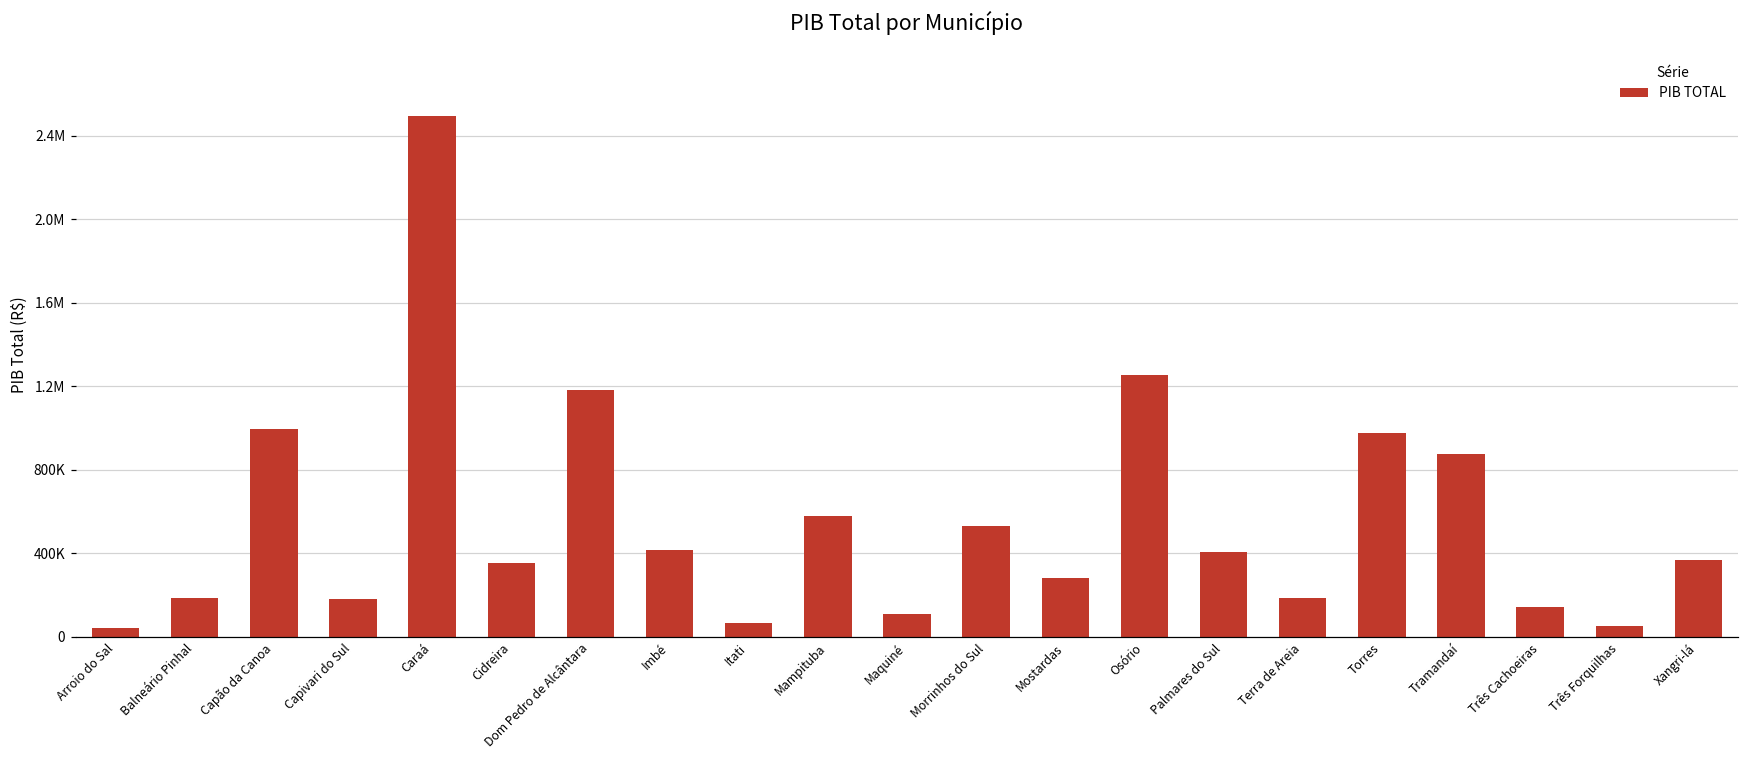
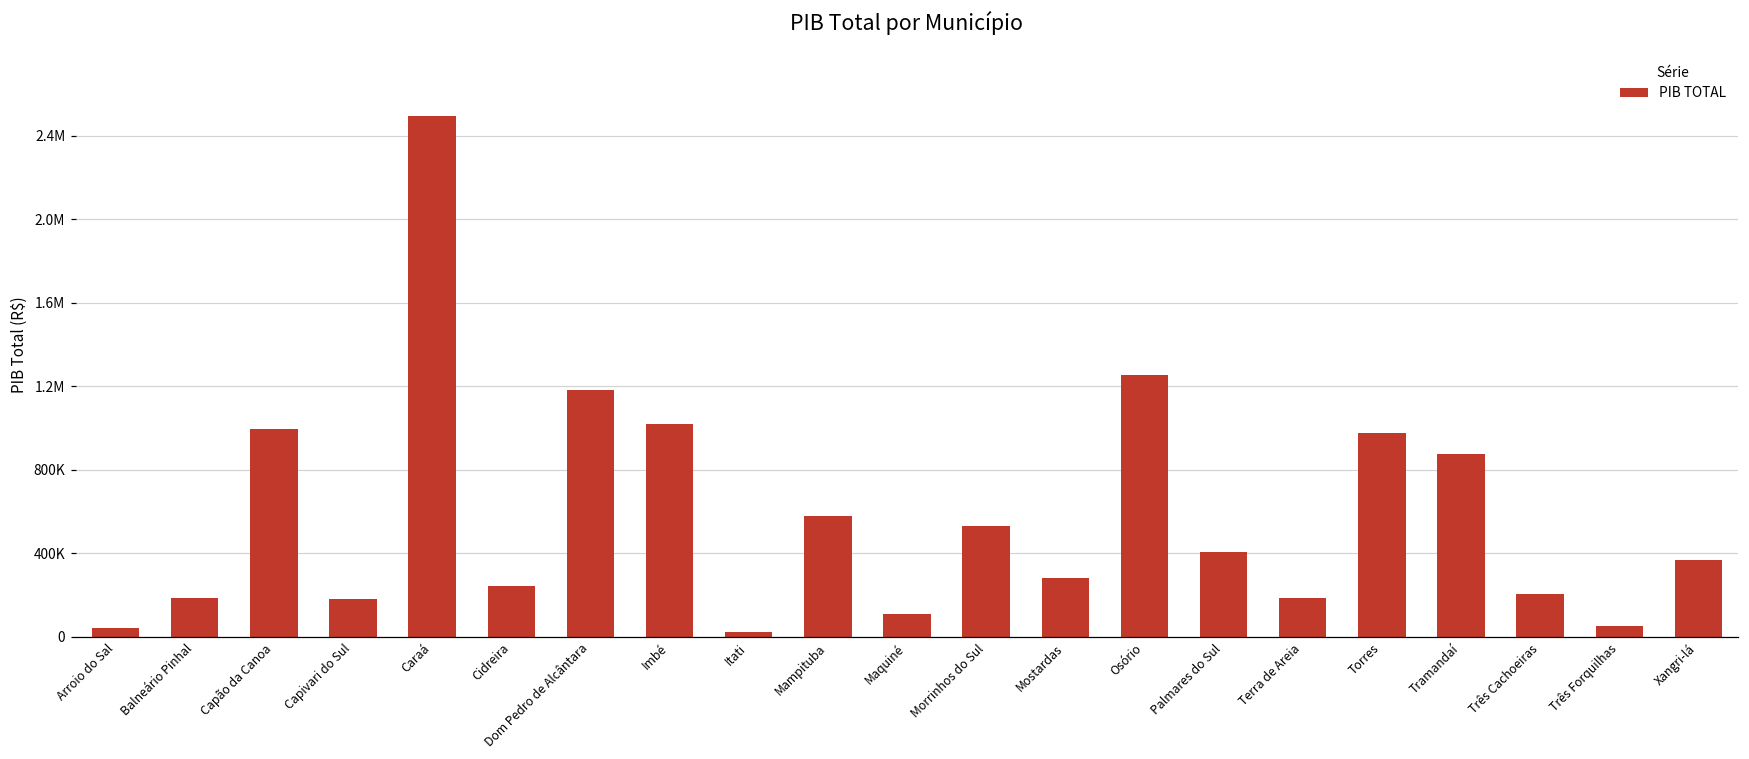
Cidreira: 350000 -> 240000
Imbé: 420000 -> 1020000
Itati: 70000 -> 20000
Três Cachoeiras: 140000 -> 200000
